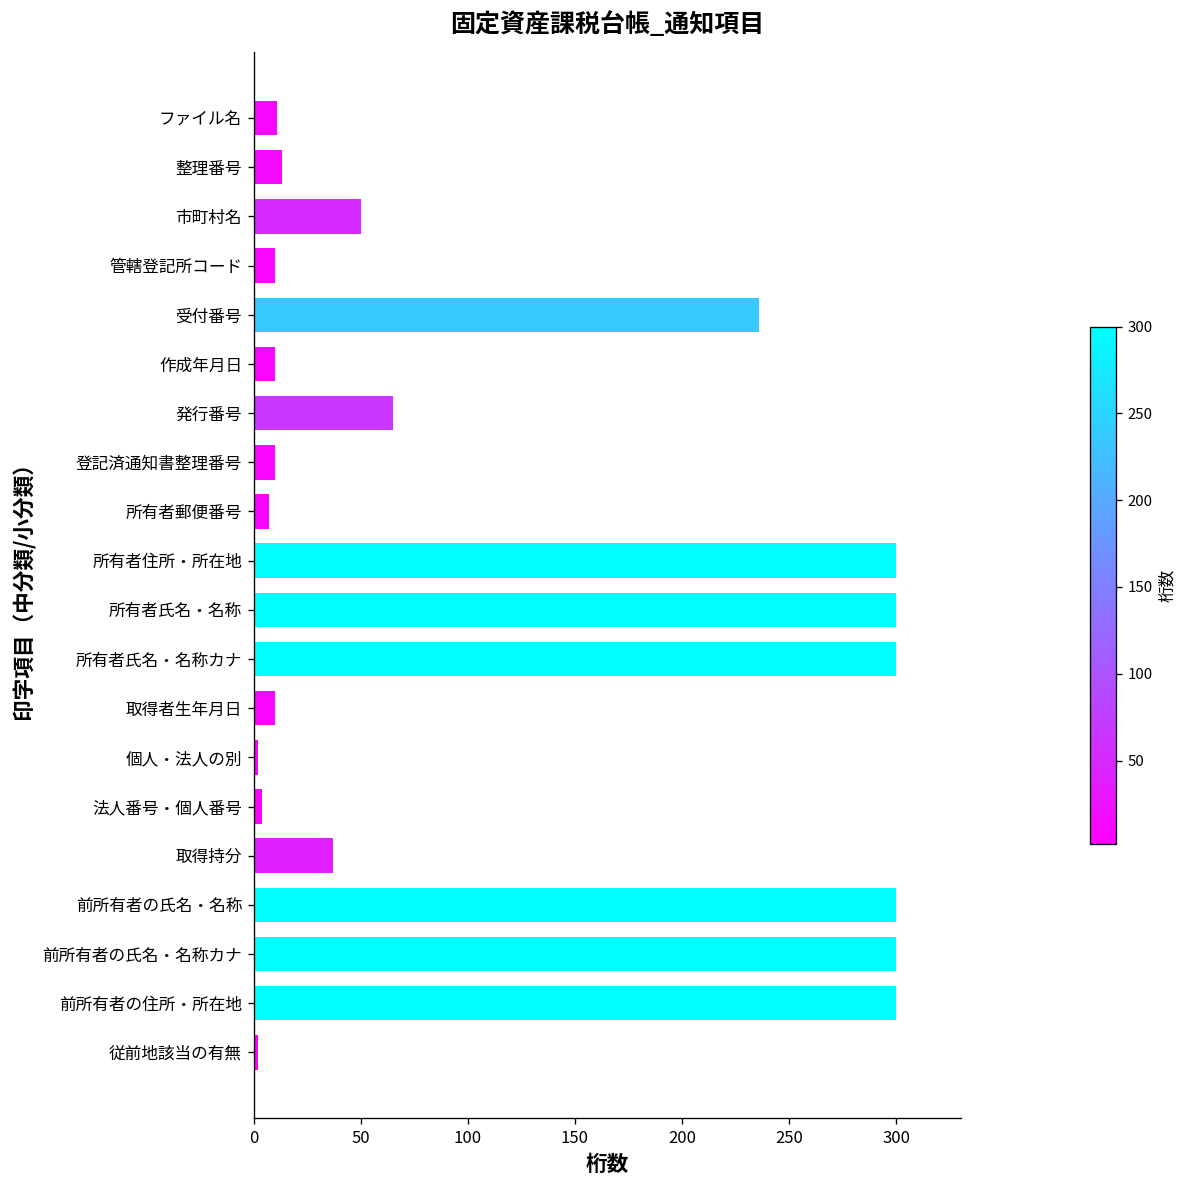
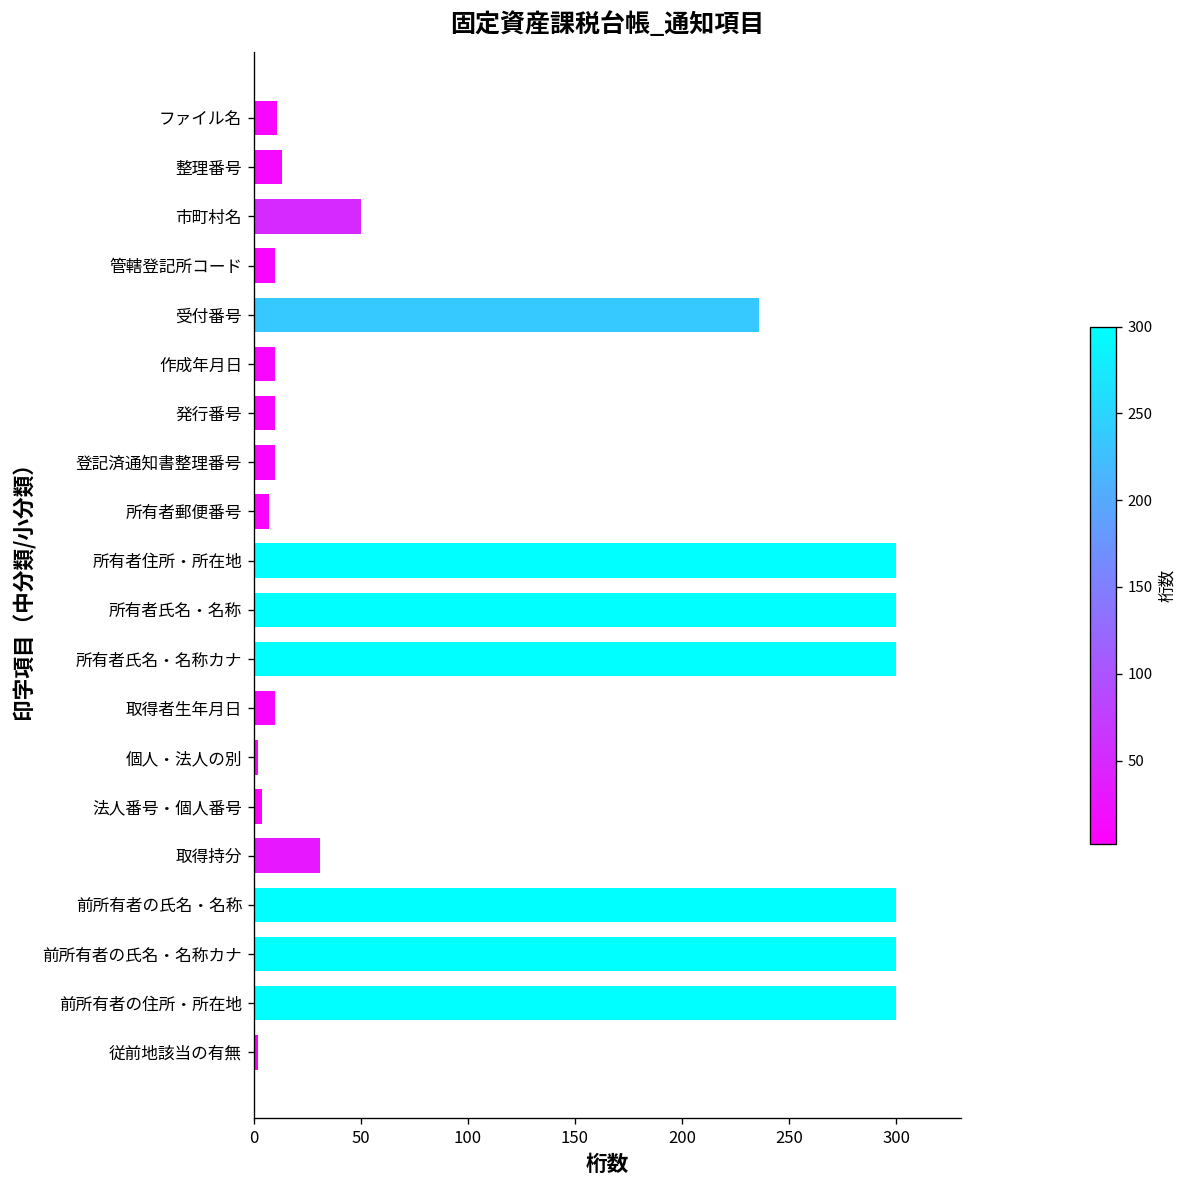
発行番号: 65 -> 10
取得持分: 37 -> 31
